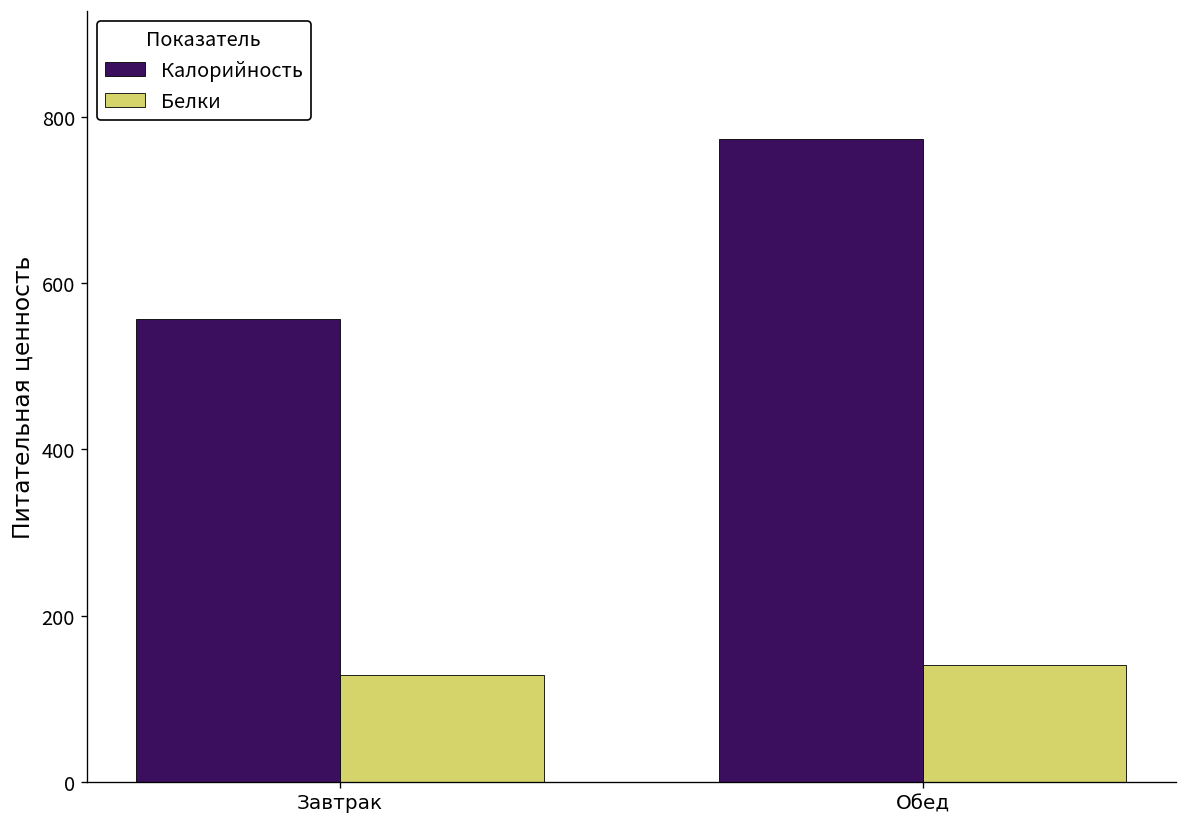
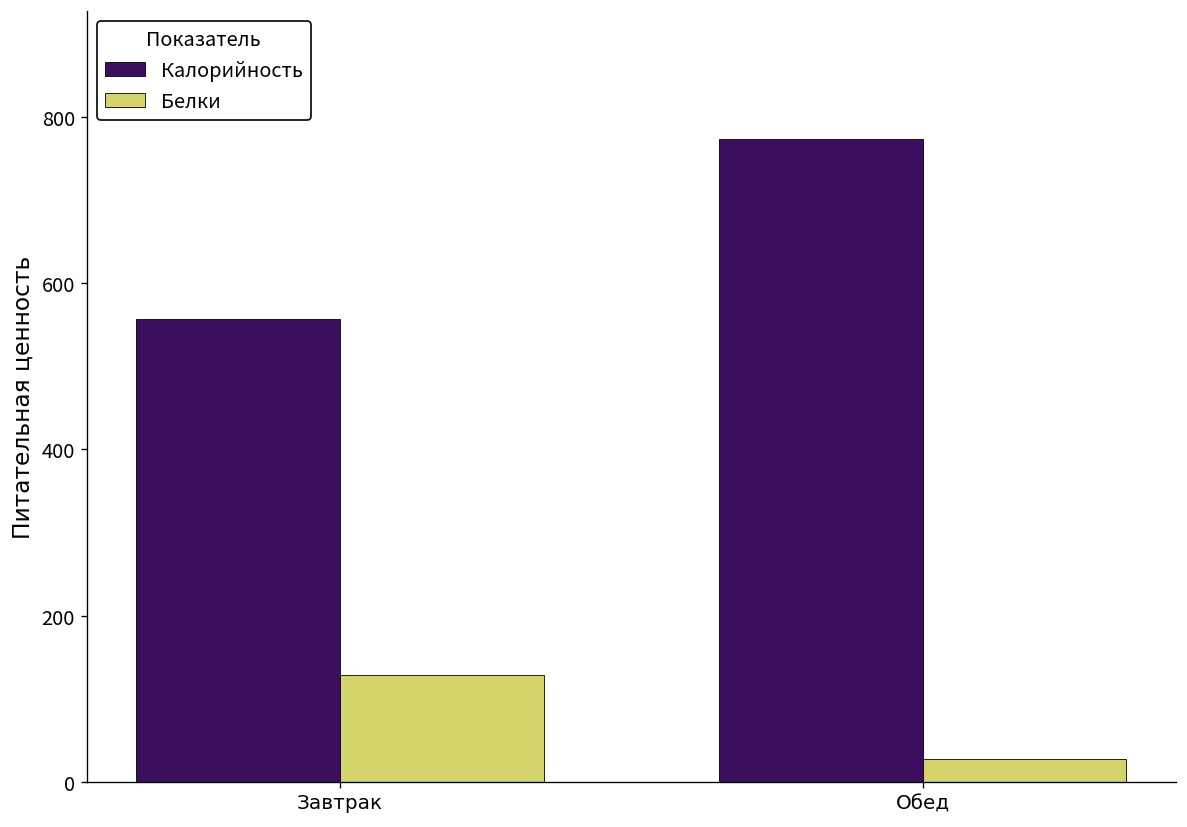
Белки, Обед: 140 -> 30
